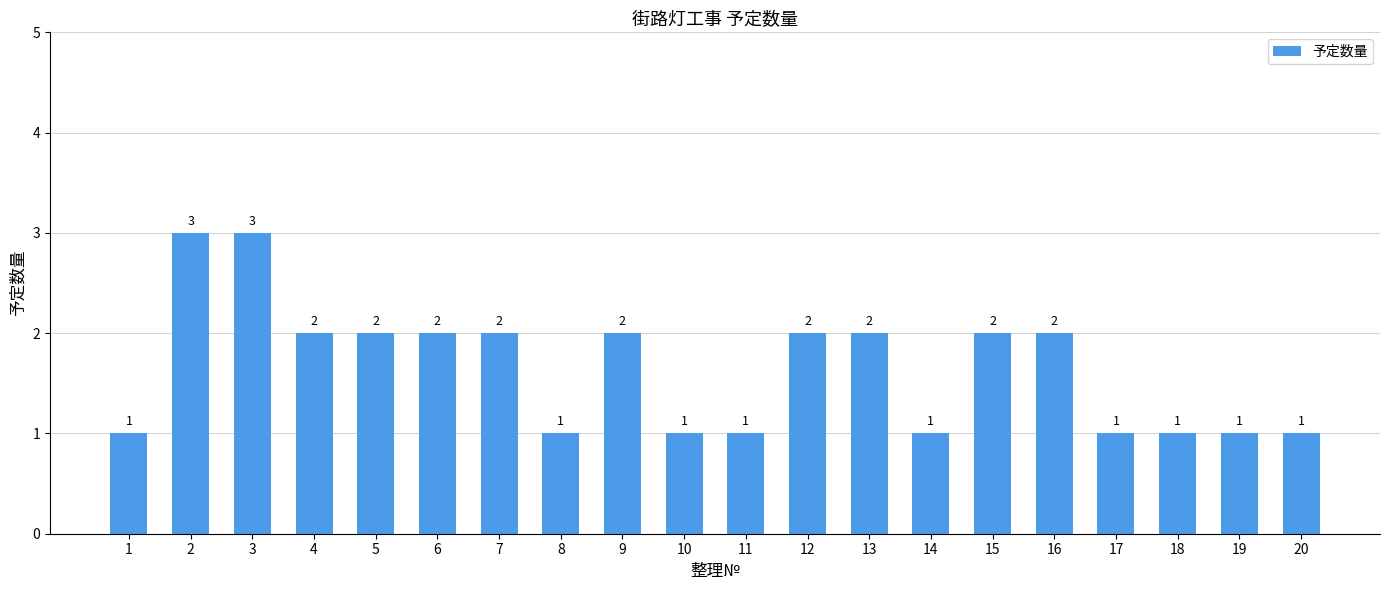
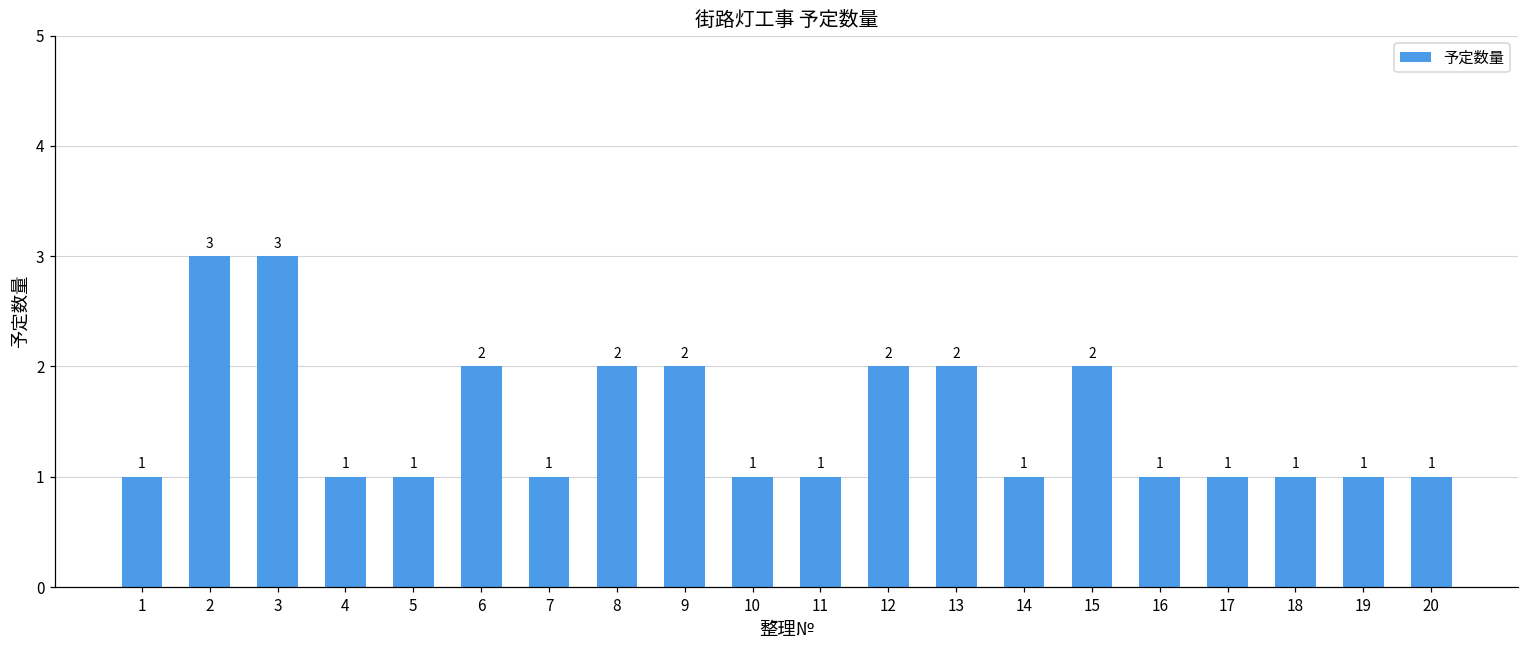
4: 2 -> 1
5: 2 -> 1
7: 2 -> 1
8: 1 -> 2
16: 2 -> 1
